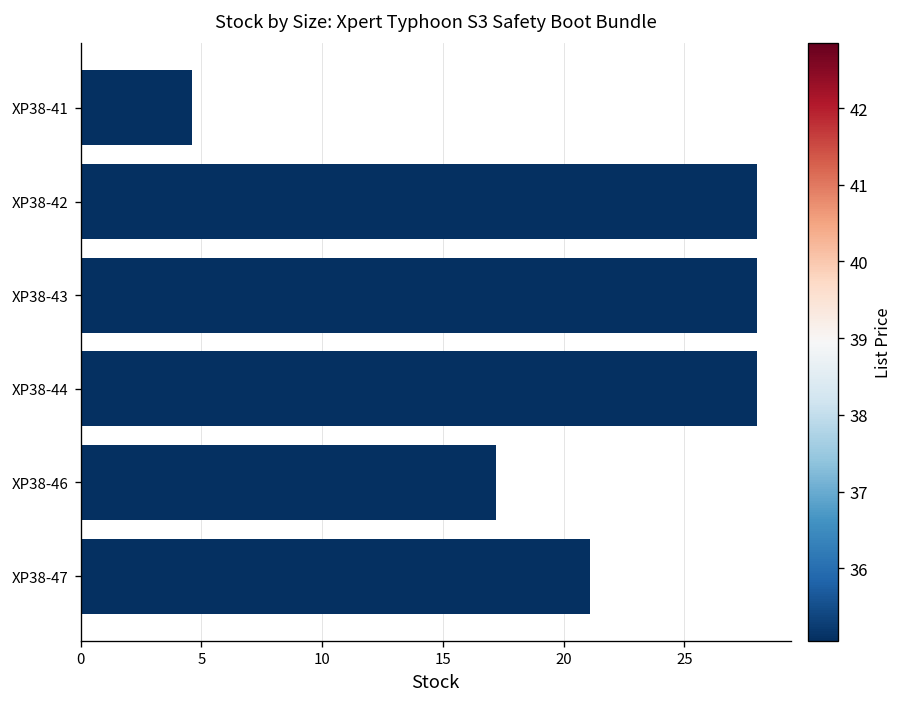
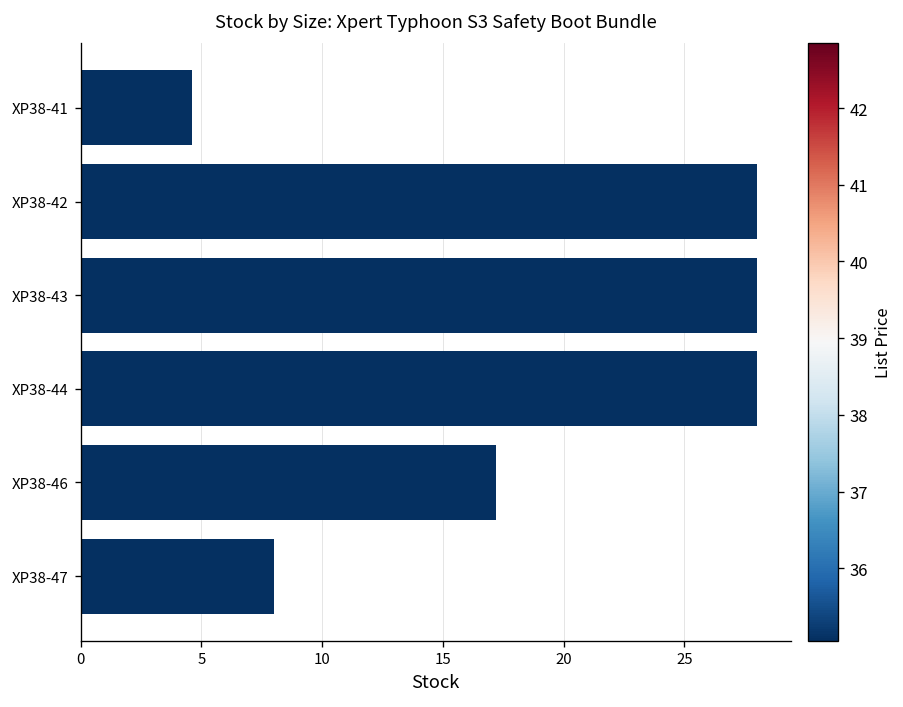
XP38-47: 21.1 -> 8.0
